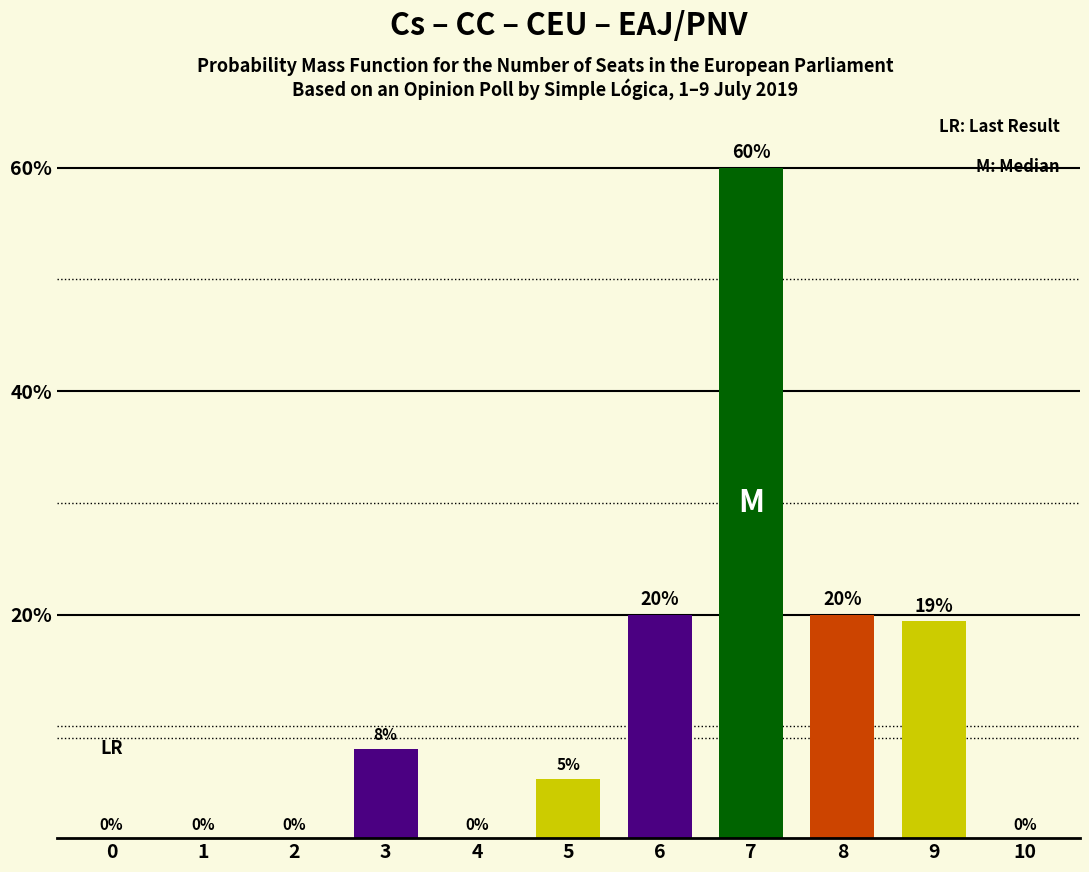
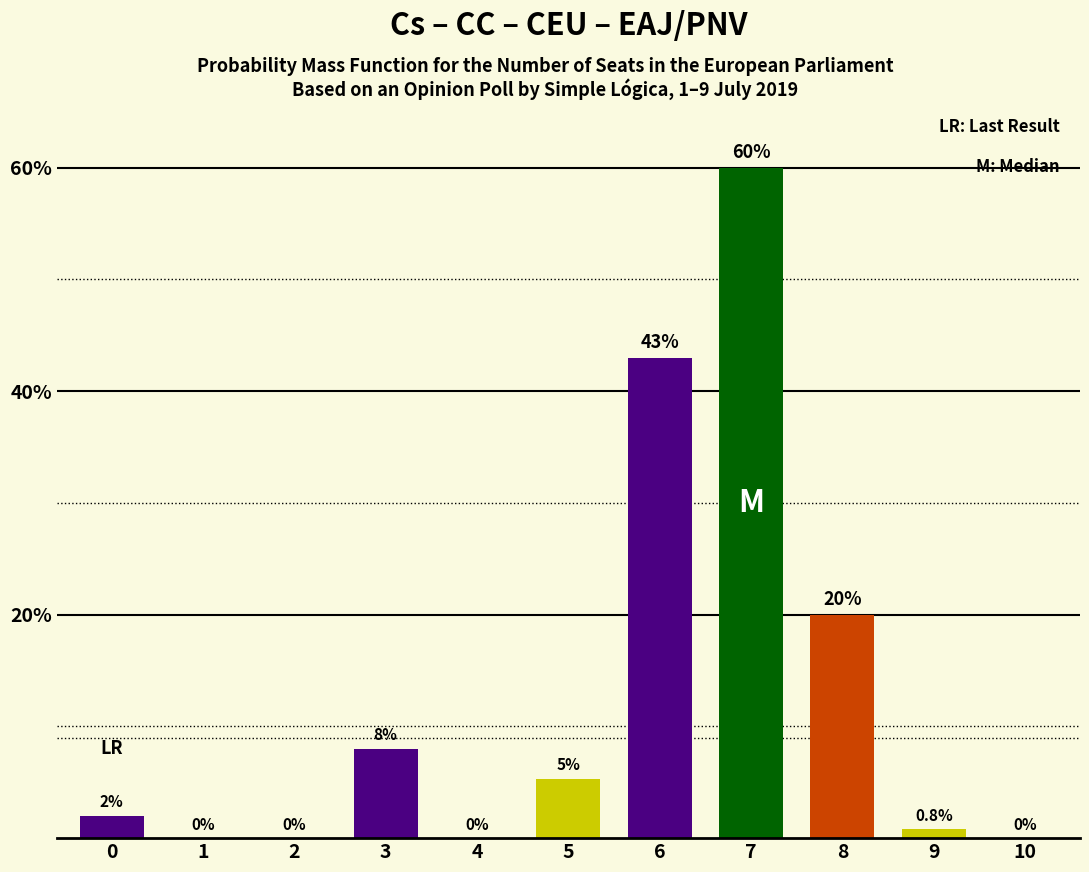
0: 0% -> 2%
6: 20% -> 43%
9: 19% -> 0.8%
